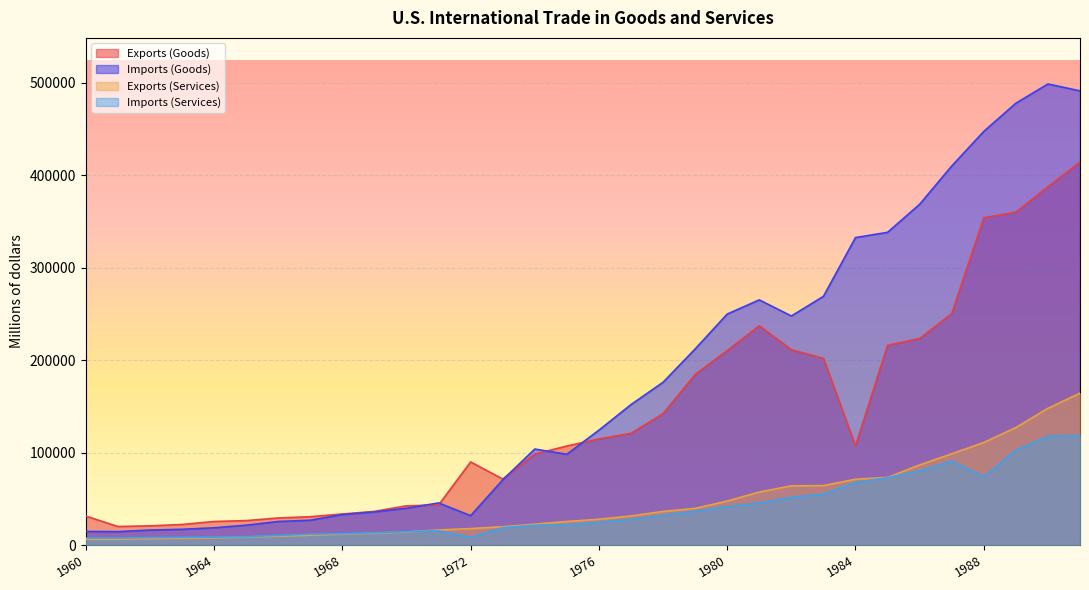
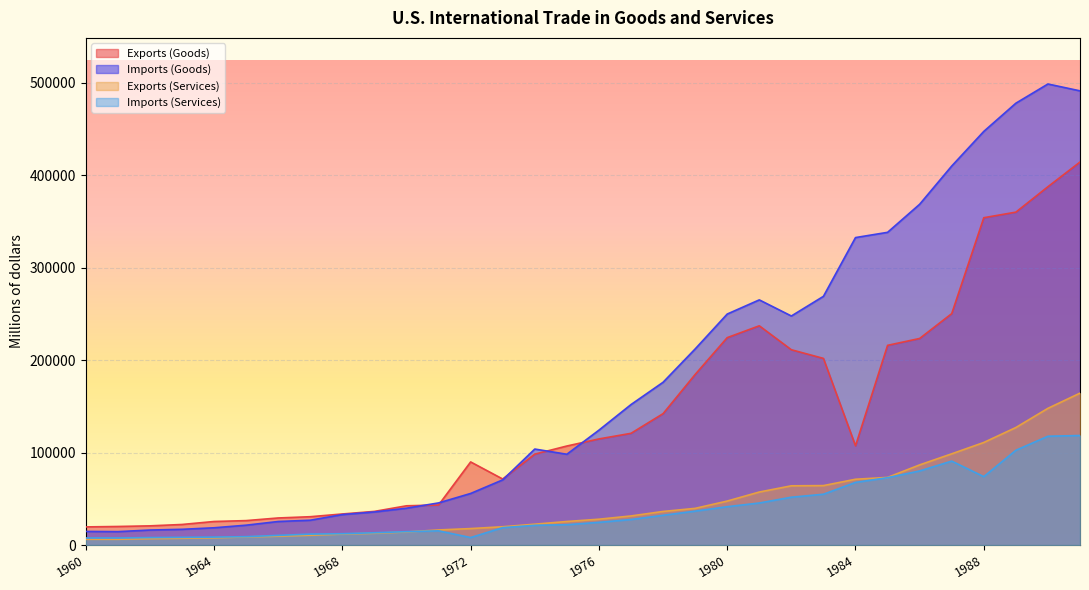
Exports (Goods), 1960: 30000 -> 20000
Imports (Goods), 1972: 30000 -> 60000
Exports (Goods), 1980: 210000 -> 220000
